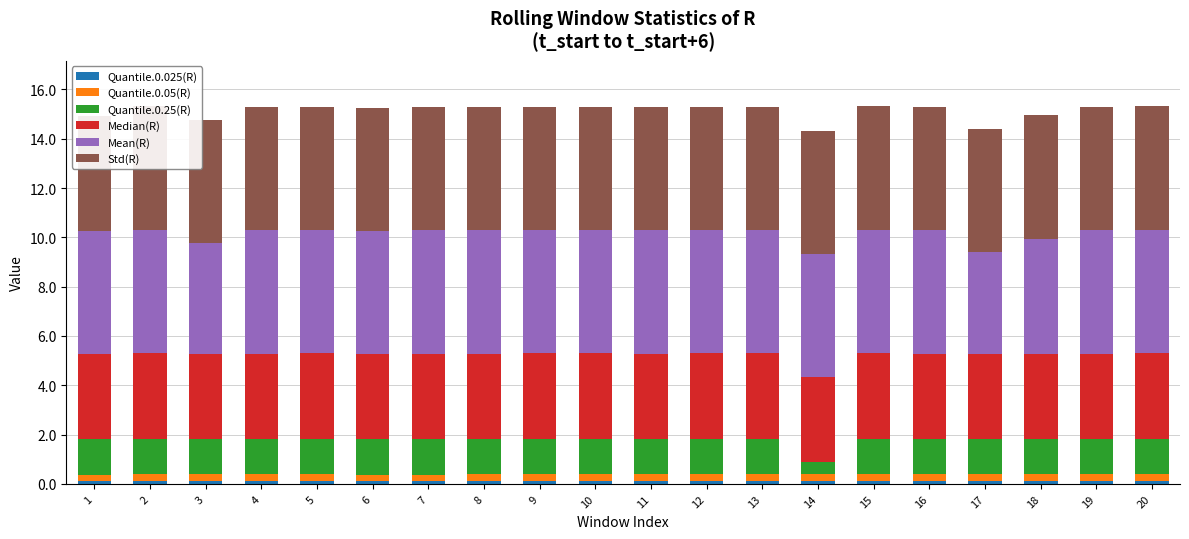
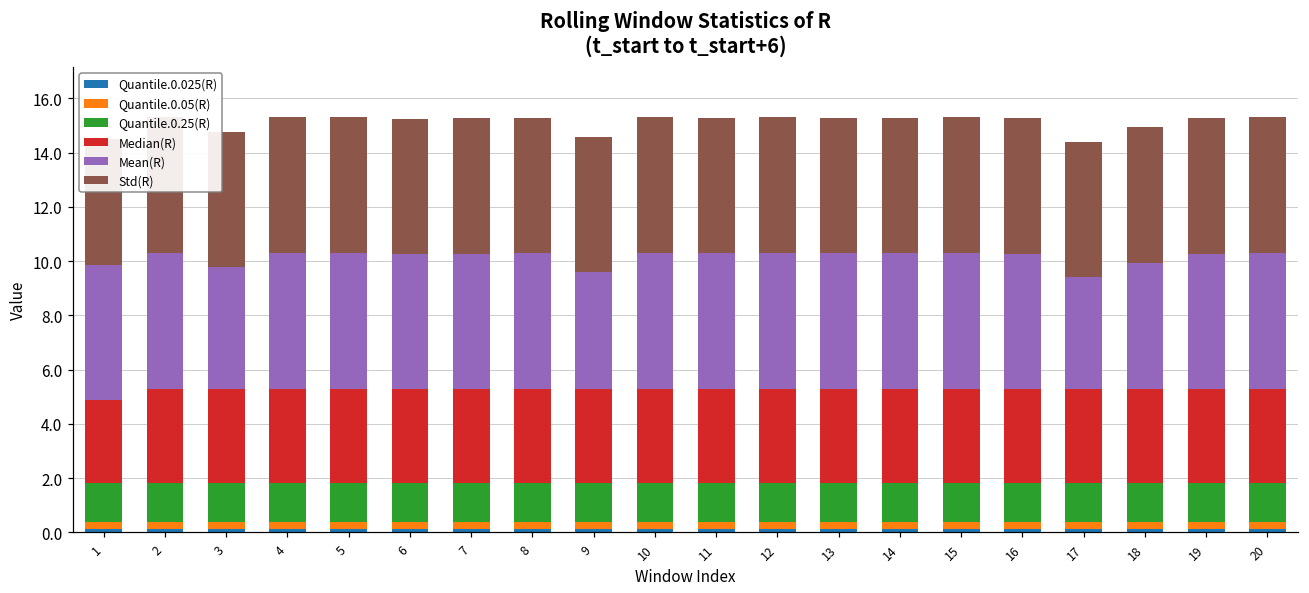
Median(R), 1: 3.5 -> 3.1
Mean(R), 9: 5.0 -> 4.3
Quantile.0.25(R), 14: 0.5 -> 1.4
